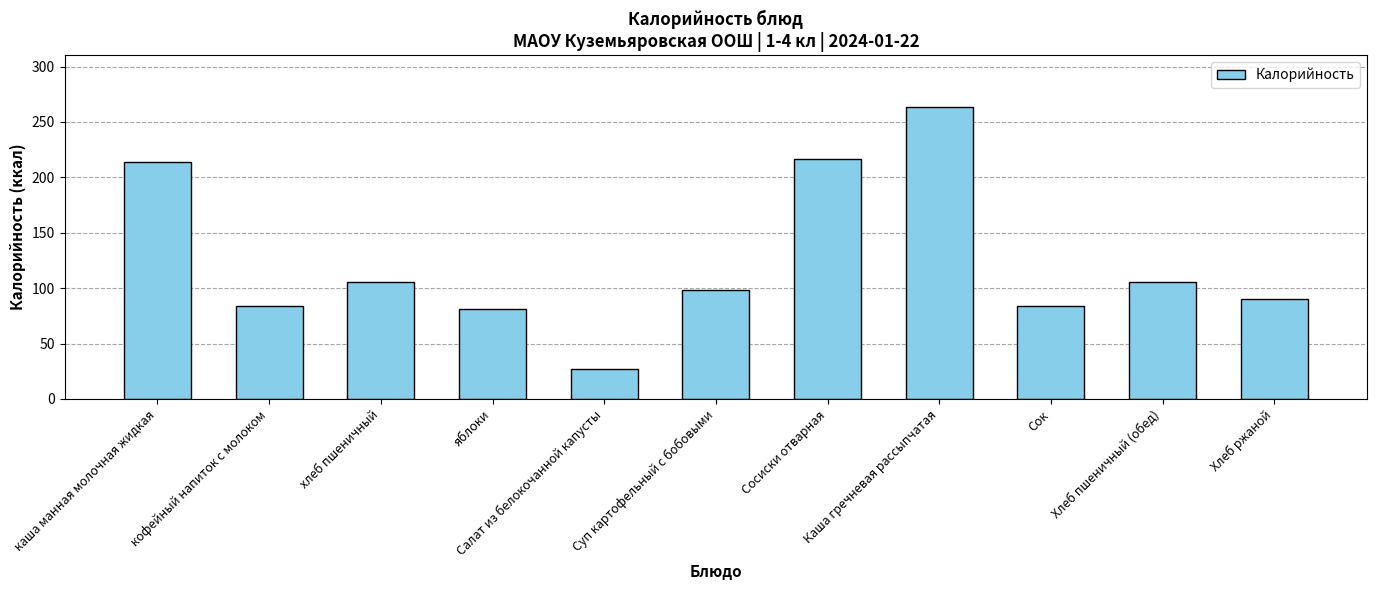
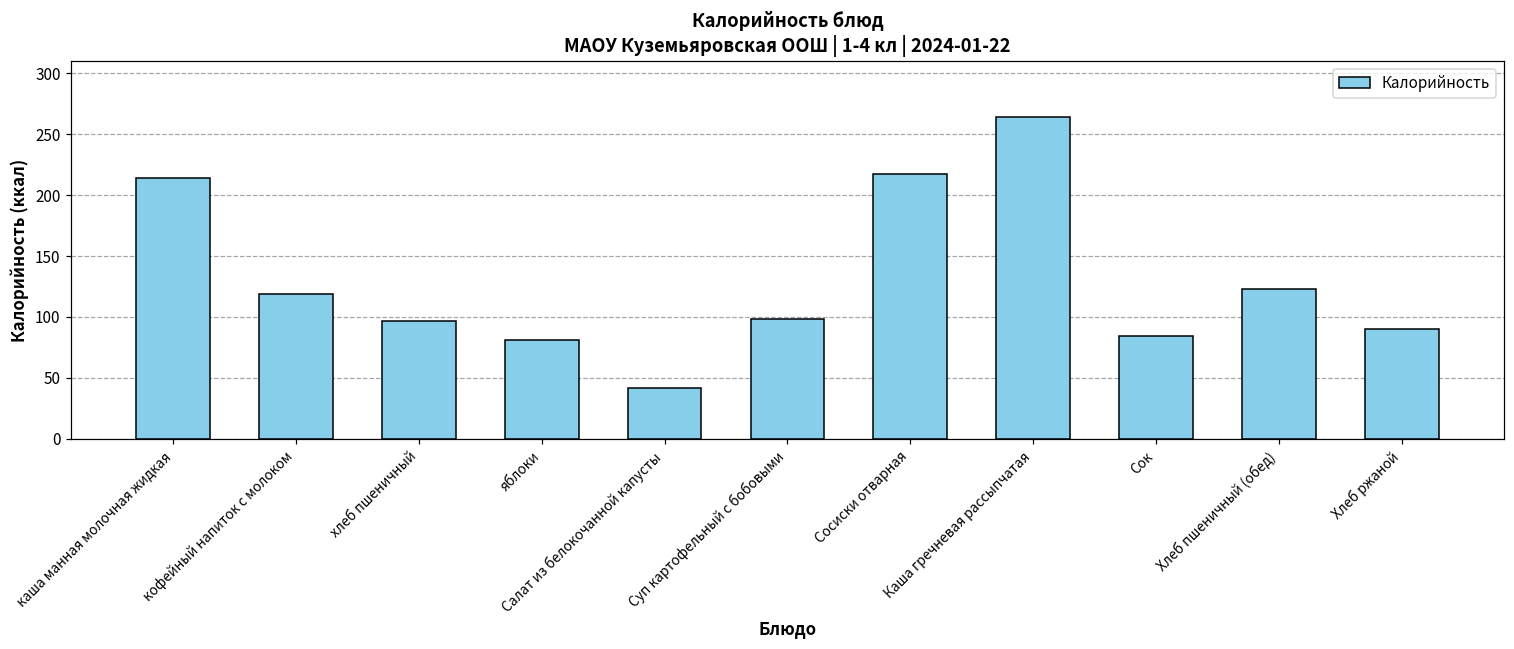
кофейный напиток с молоком: 84 -> 119
хлеб пшеничный: 106 -> 97
Салат из белокочанной капусты: 27 -> 42
Хлеб пшеничный (обед): 106 -> 123
